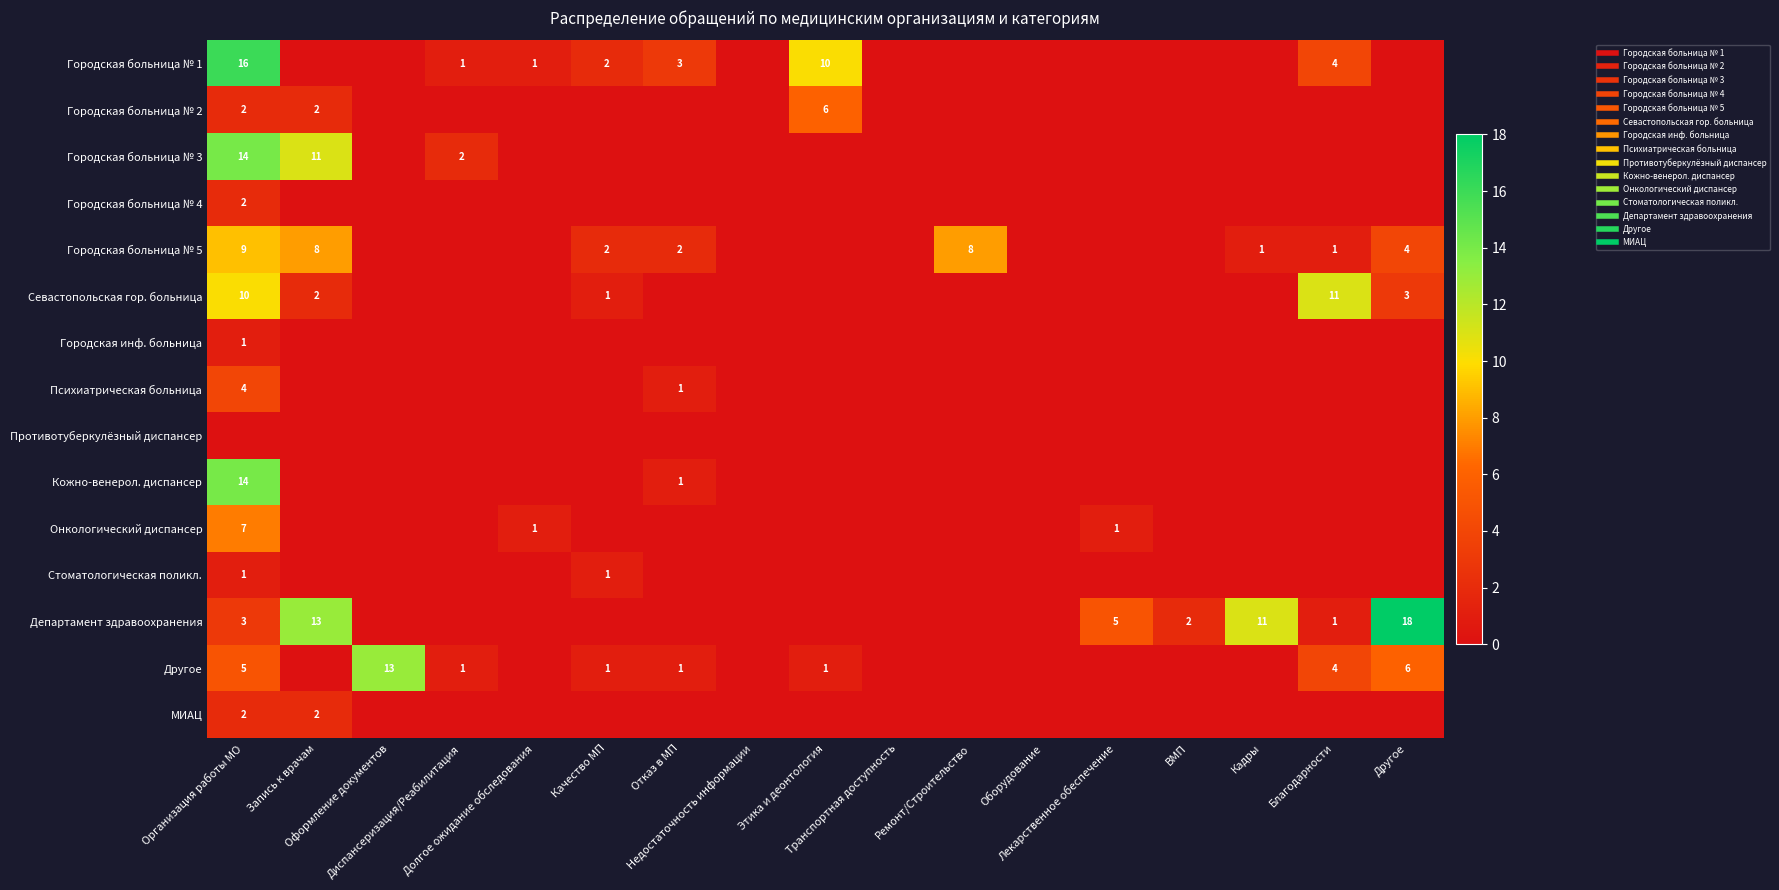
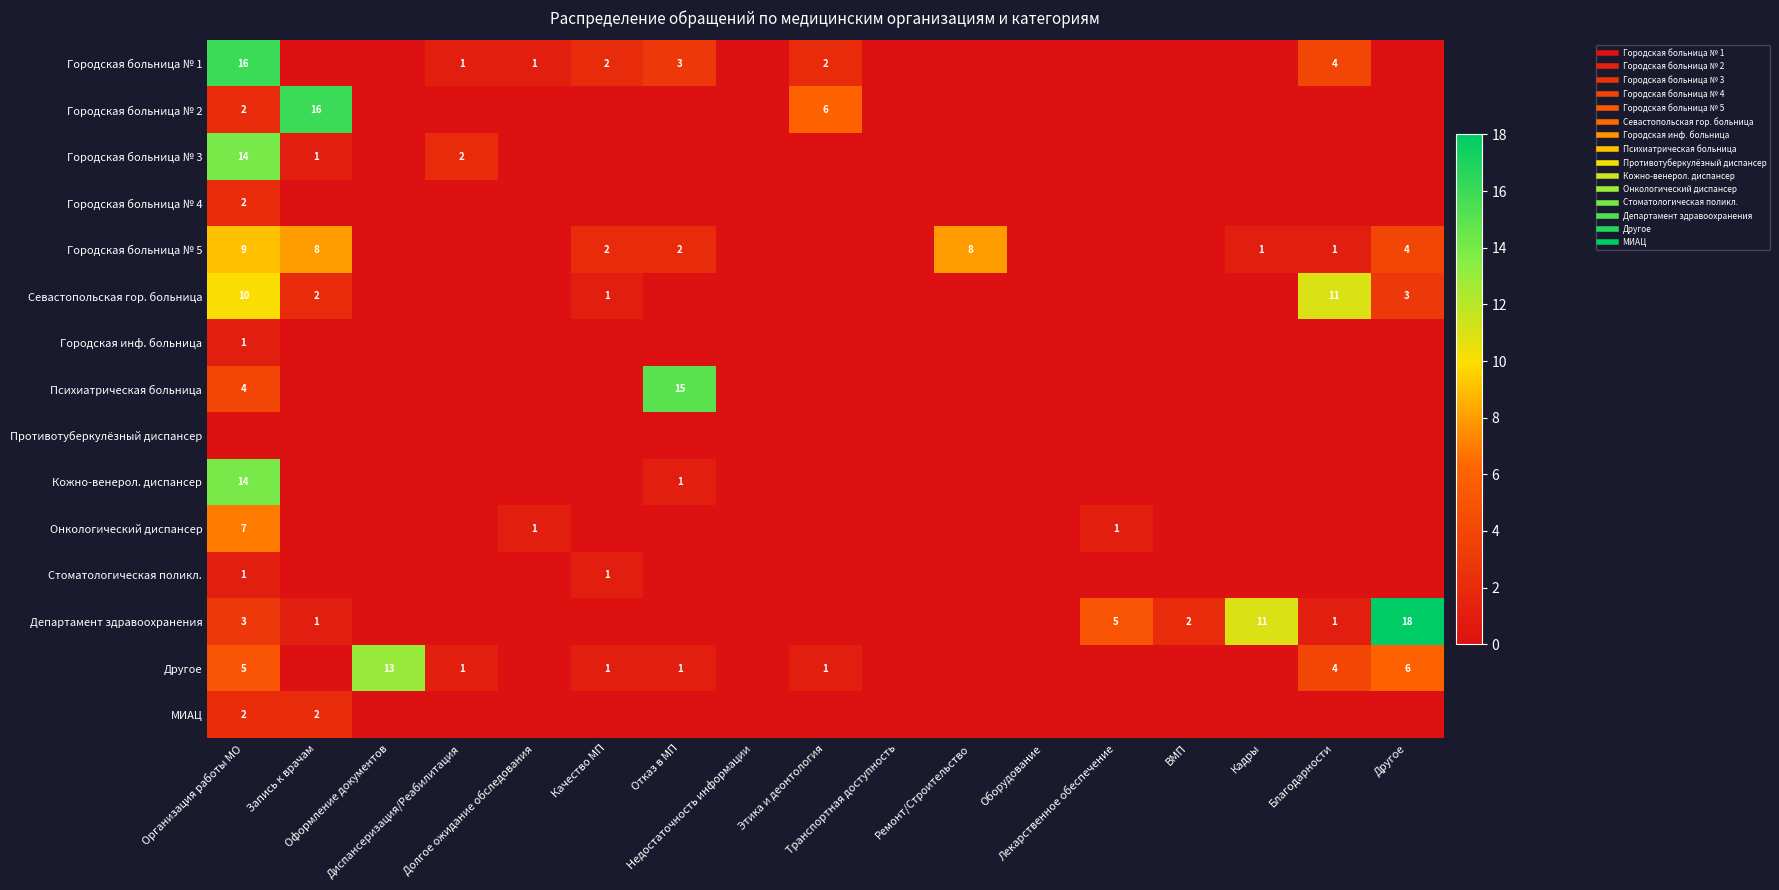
Городская больница № 1, Этика и деонтология: 10 -> 2
Городская больница № 2, Запись к врачам: 2 -> 16
Городская больница № 3, Запись к врачам: 11 -> 1
Психиатрическая больница, Отказ в МП: 1 -> 15
Департамент здравоохранения, Запись к врачам: 13 -> 1
